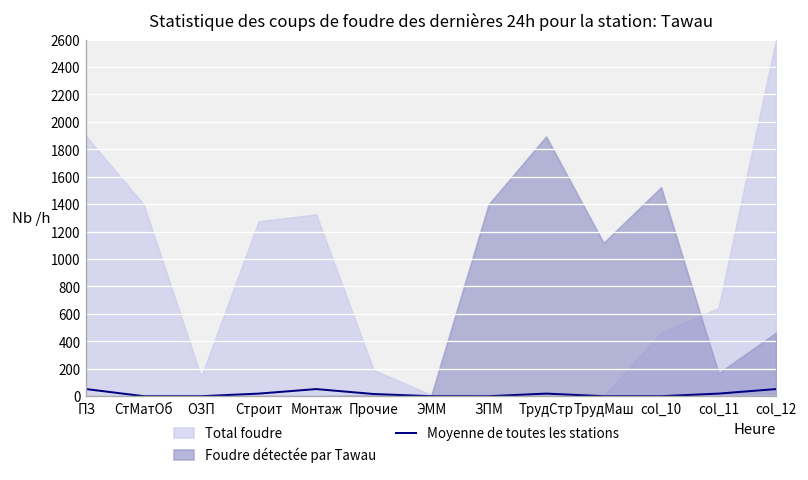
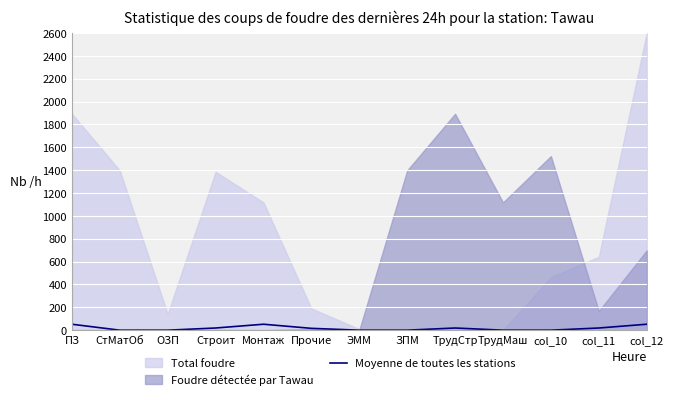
Total foudre, Строит: 1270 -> 1390
Total foudre, Монтаж: 1330 -> 1120
Foudre détectée par Tawau, col_12: 460 -> 700
